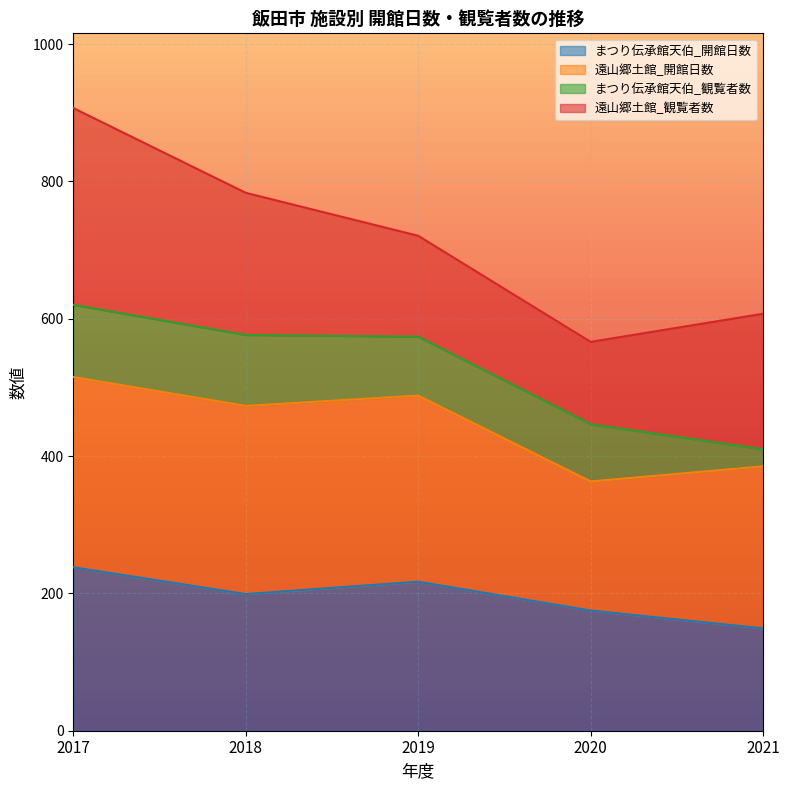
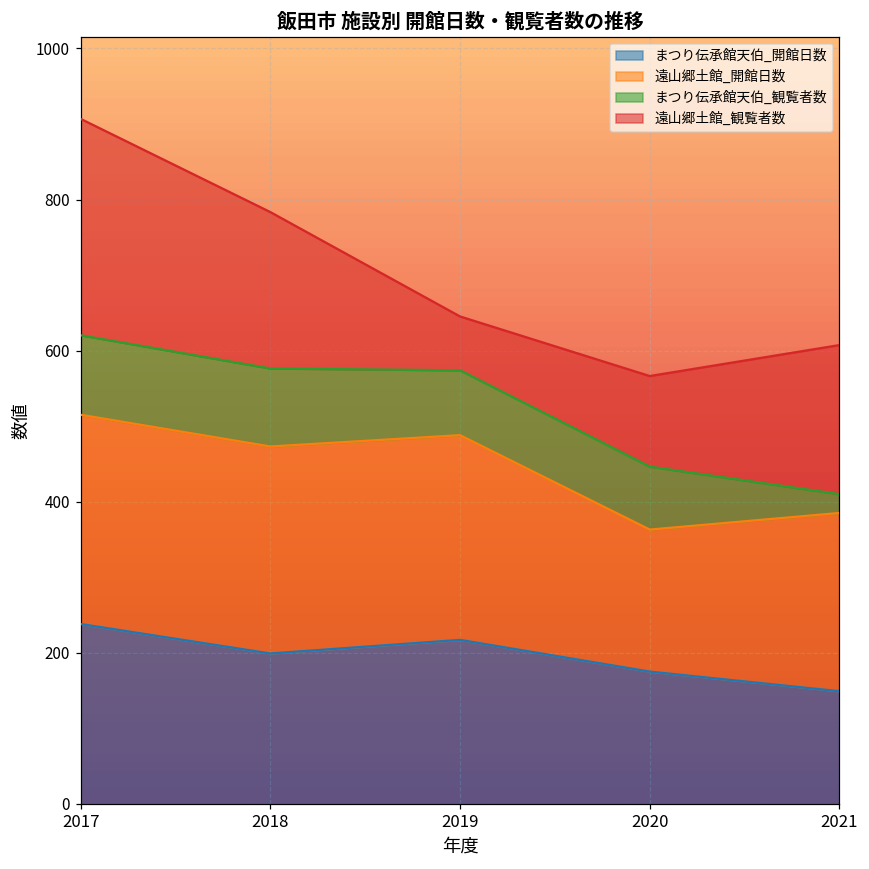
遠山郷土館_観覧者数, 2019: 150 -> 70
